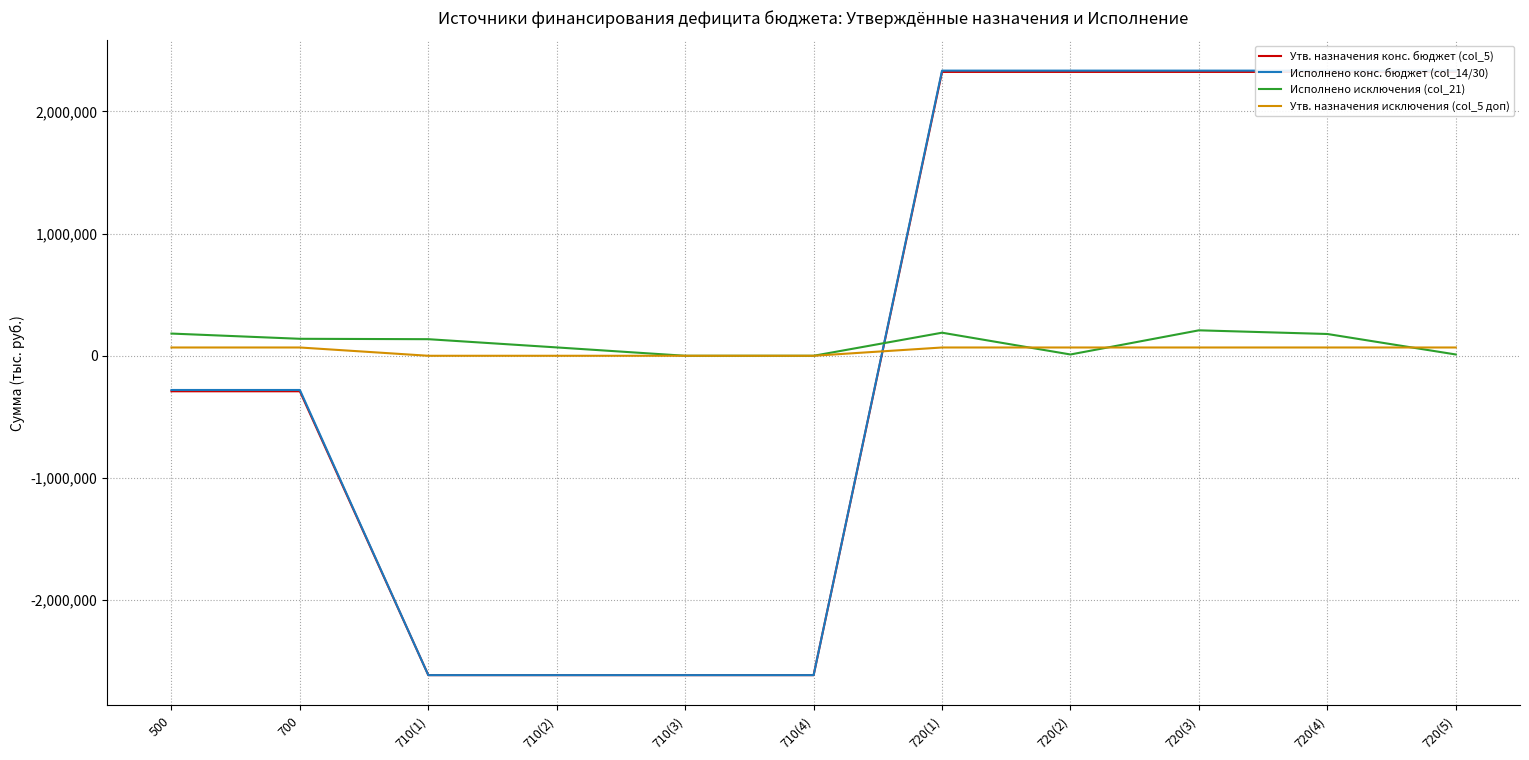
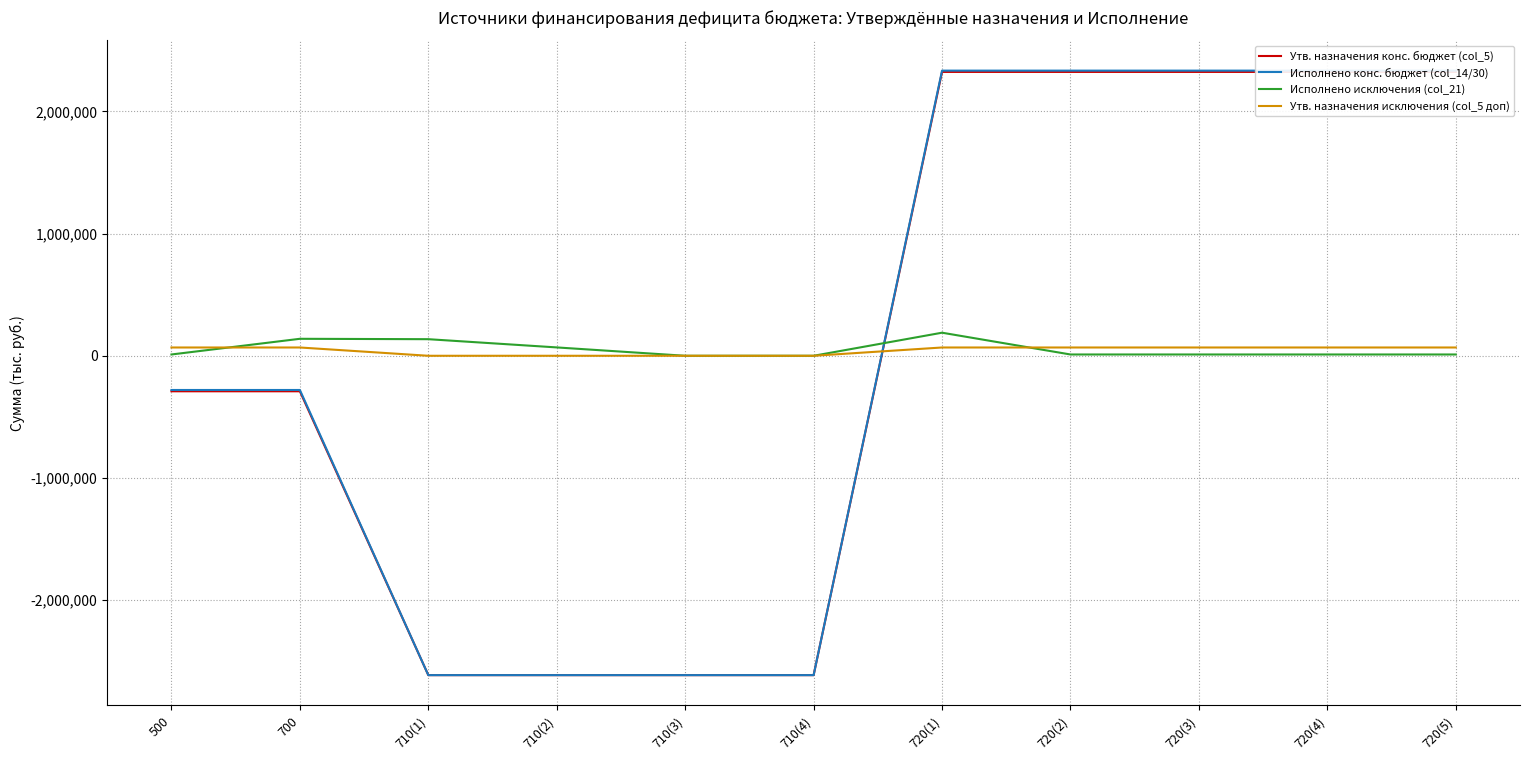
Исполнено исключения (col_21), 500: 180,000 -> 10,000
Исполнено исключения (col_21), 720(3): 210,000 -> 10,000
Исполнено исключения (col_21), 720(4): 180,000 -> 10,000
